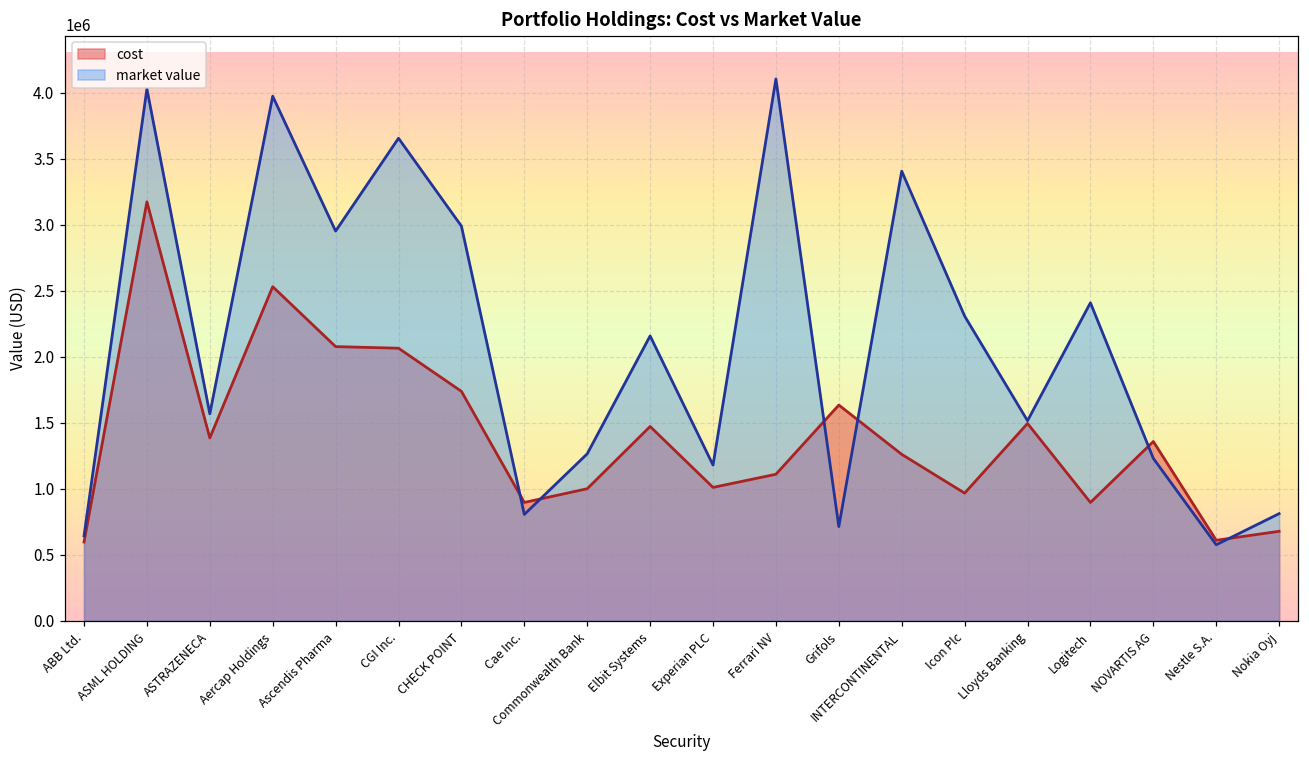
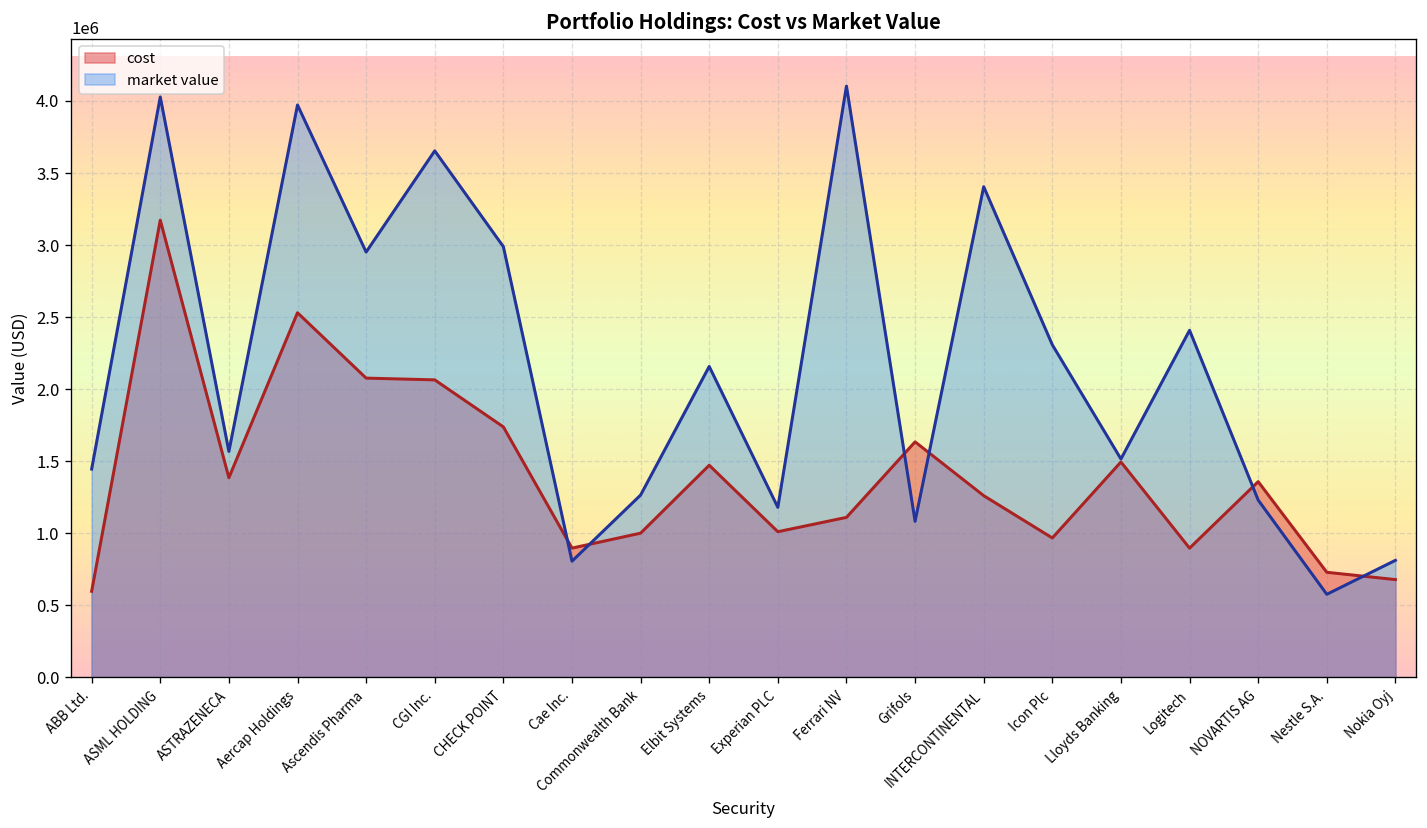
market value, ABB Ltd.: 640000 -> 1450000
market value, Grifols: 710000 -> 1080000
cost, Nestle S.A.: 610000 -> 730000
